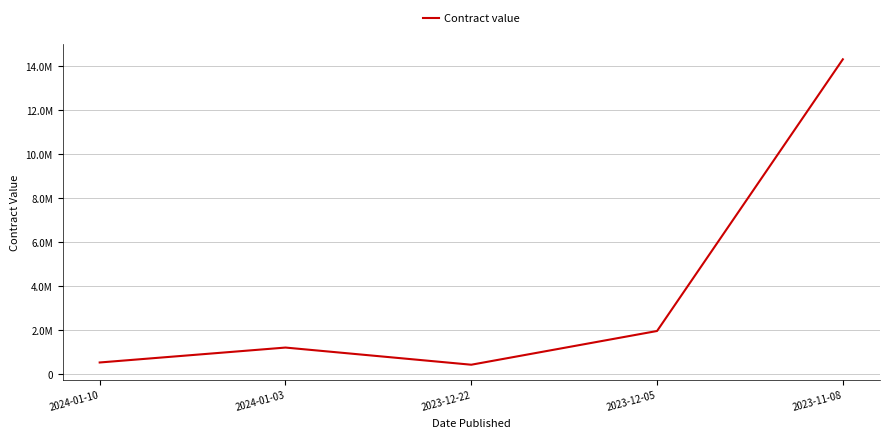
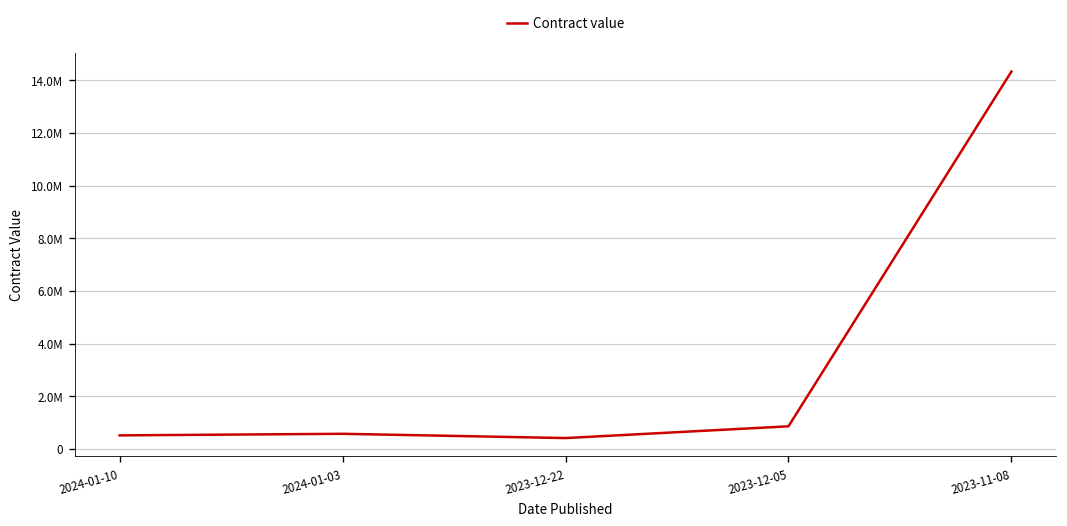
2024-01-03: 1200000 -> 600000
2023-12-05: 1900000 -> 900000
